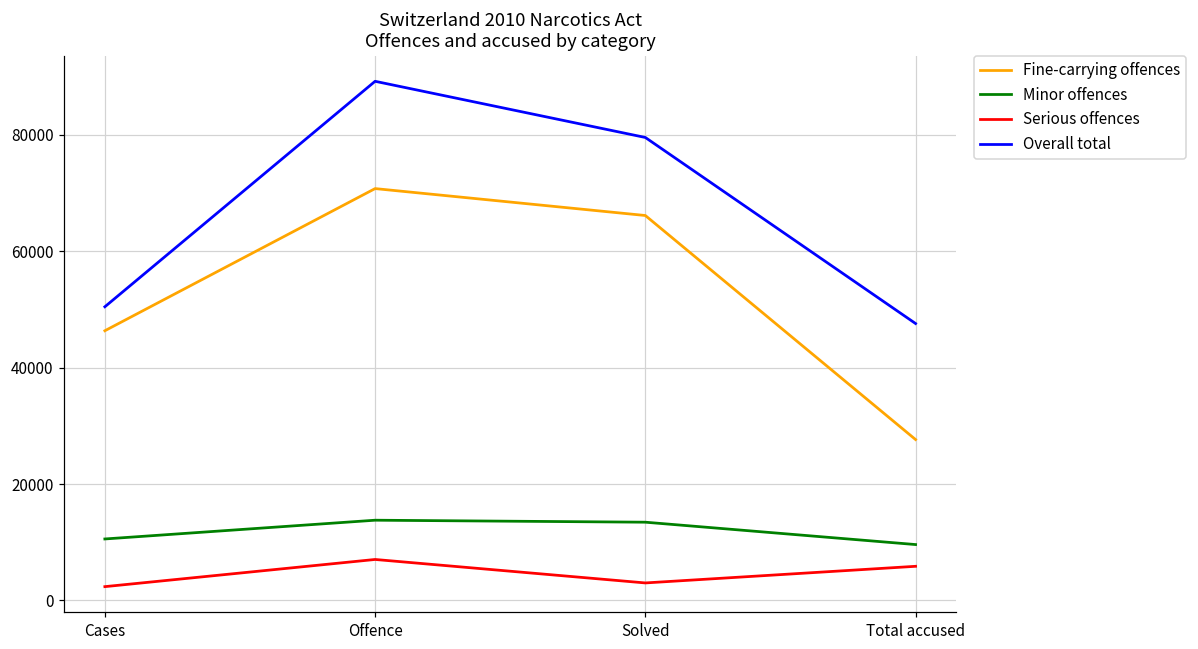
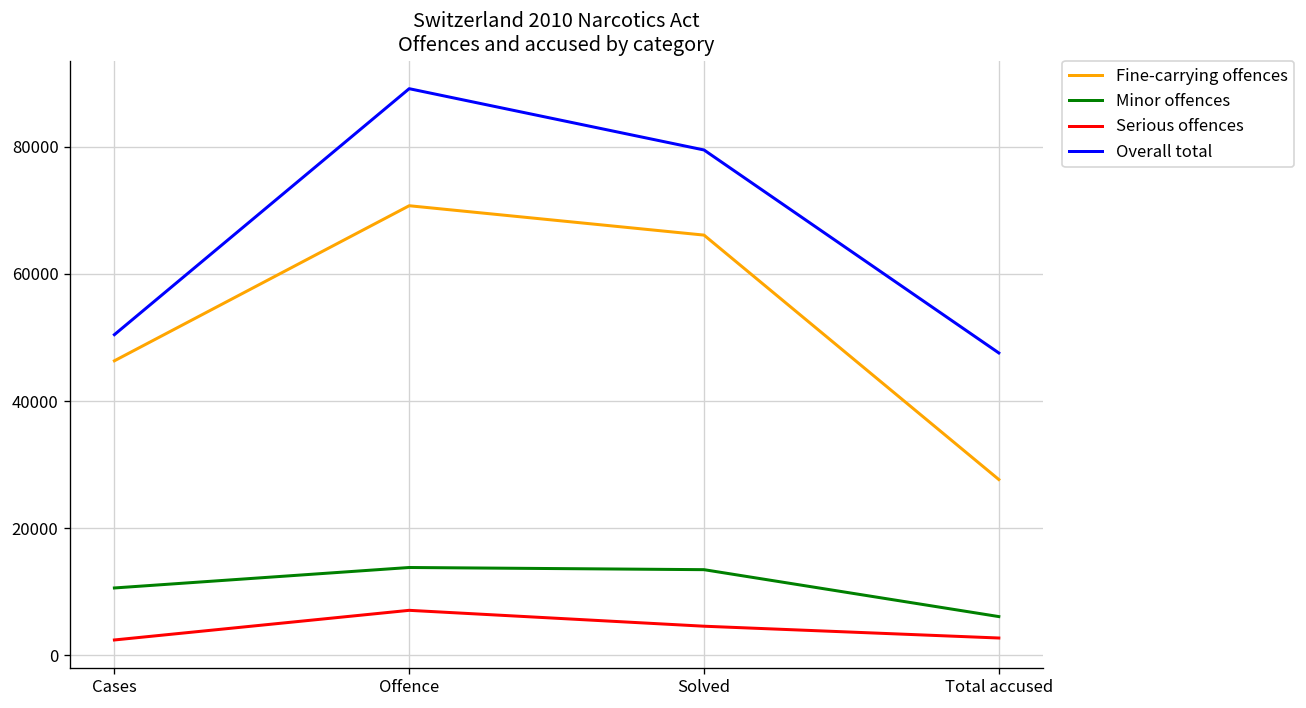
Serious offences, Solved: 3000 -> 5000
Minor offences, Total accused: 10000 -> 6000
Serious offences, Total accused: 6000 -> 3000
